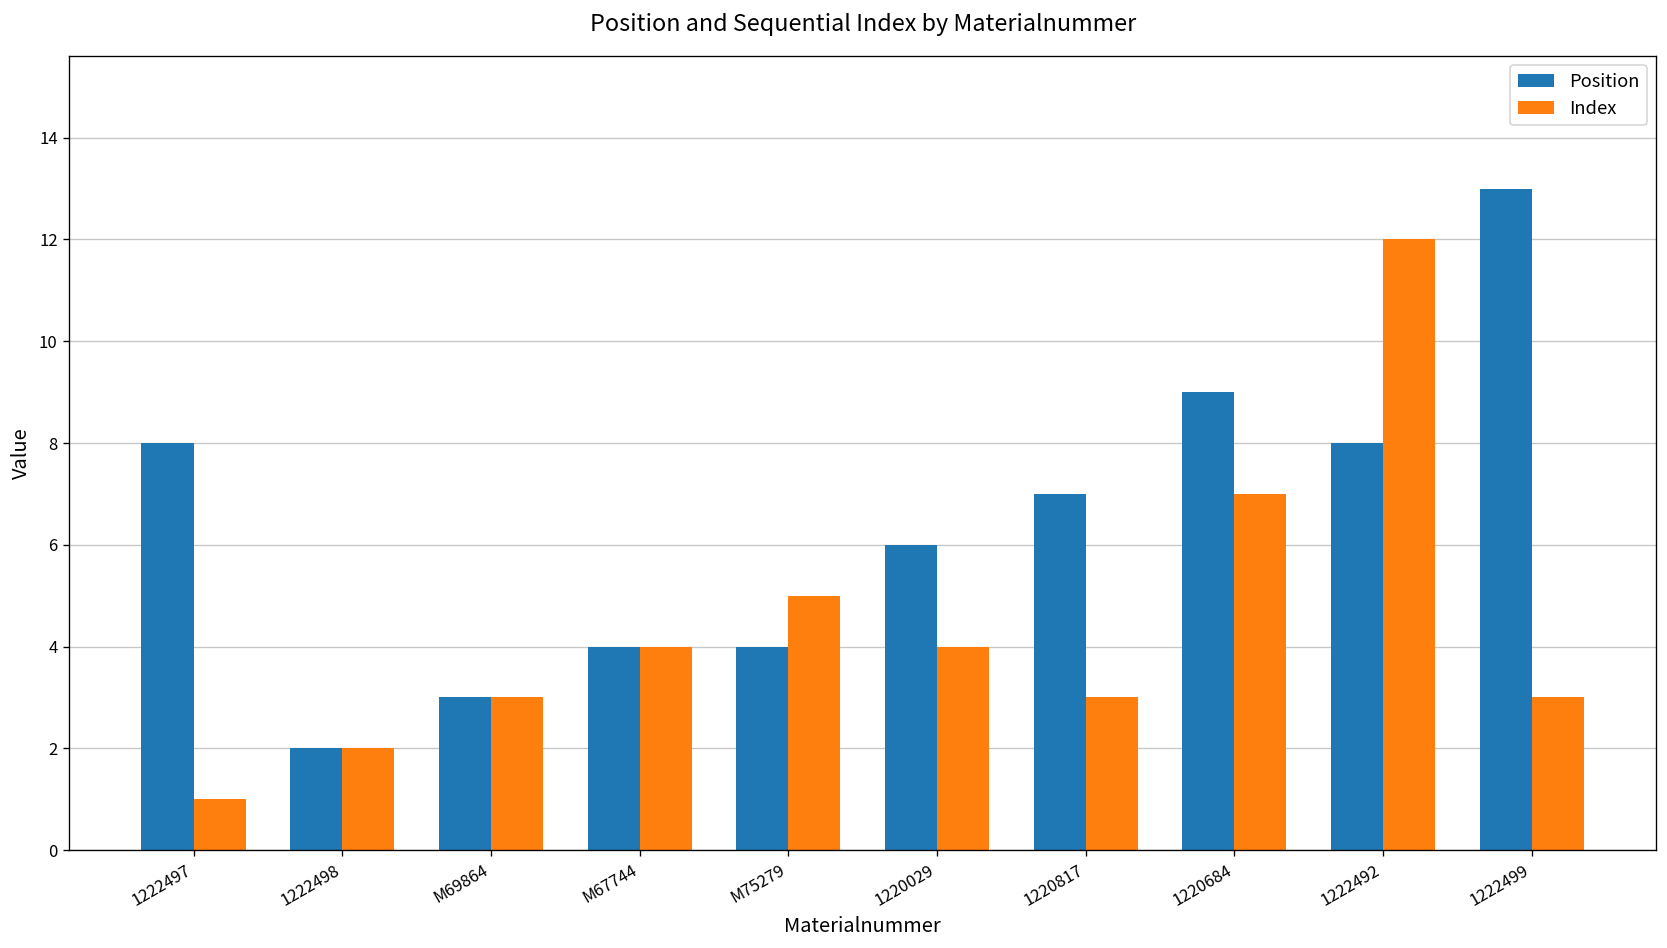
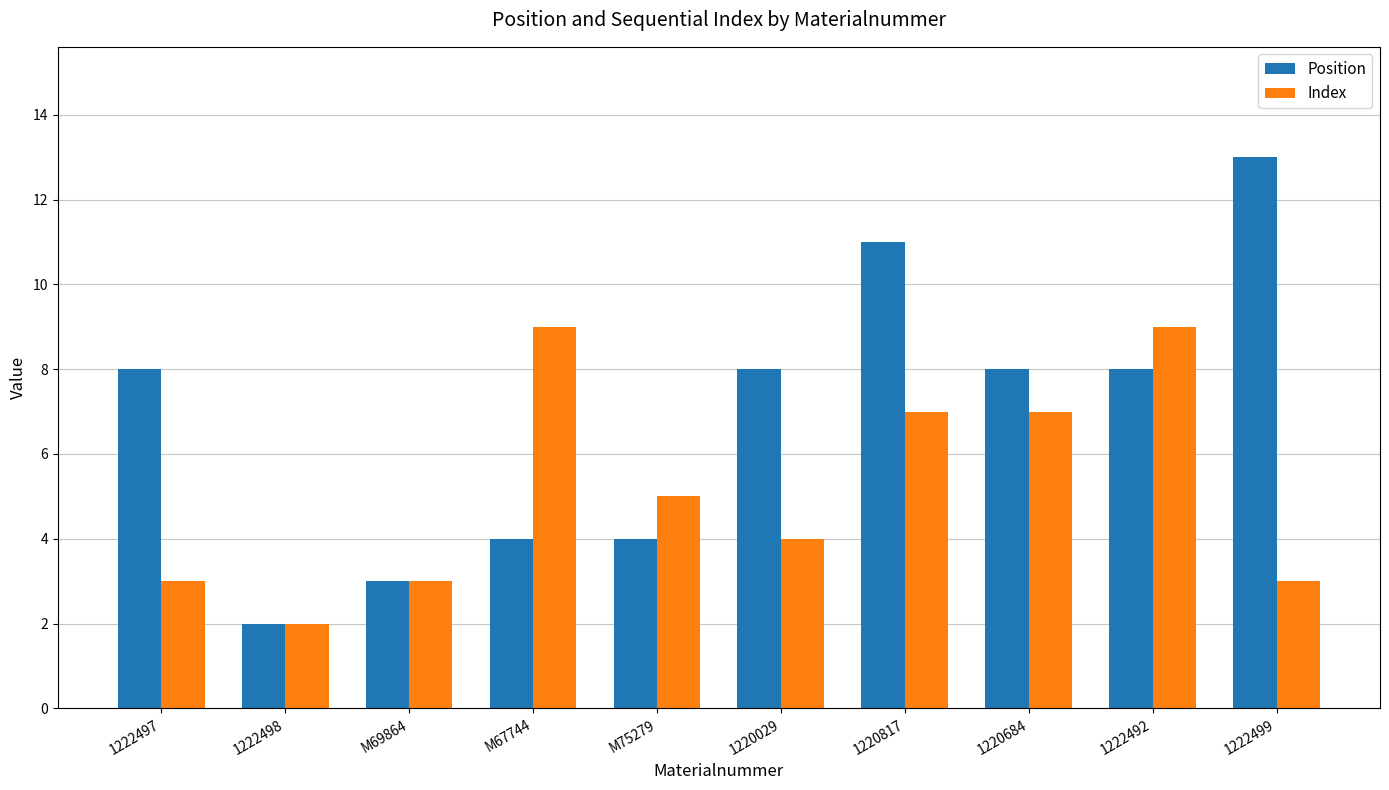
Index, 1222497: 1 -> 3
Index, M67744: 4 -> 9
Position, 1220029: 6 -> 8
Position, 1220817: 7 -> 11
Index, 1220817: 3 -> 7
Position, 1220684: 9 -> 8
Index, 1222492: 12 -> 9
